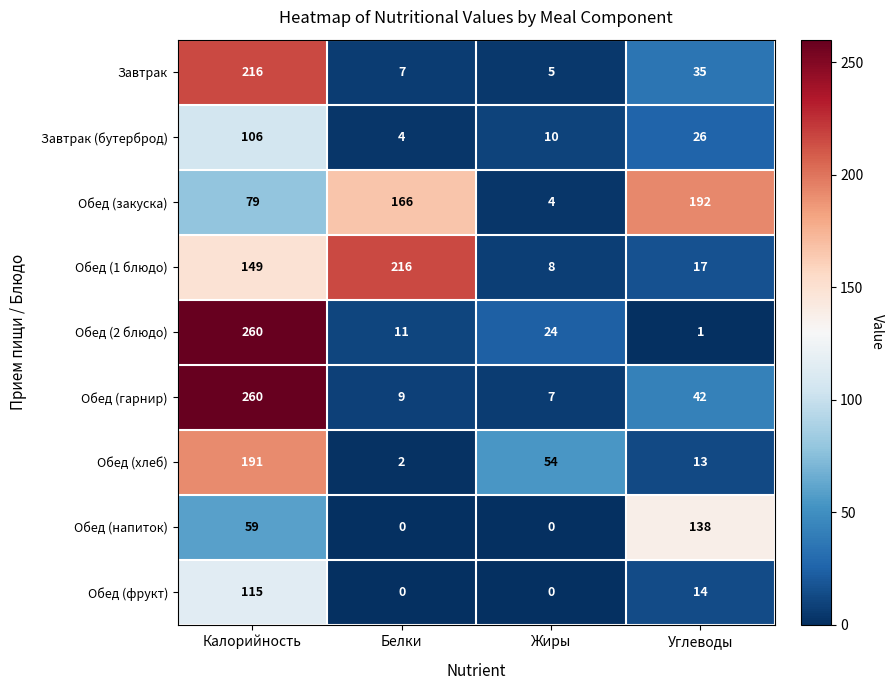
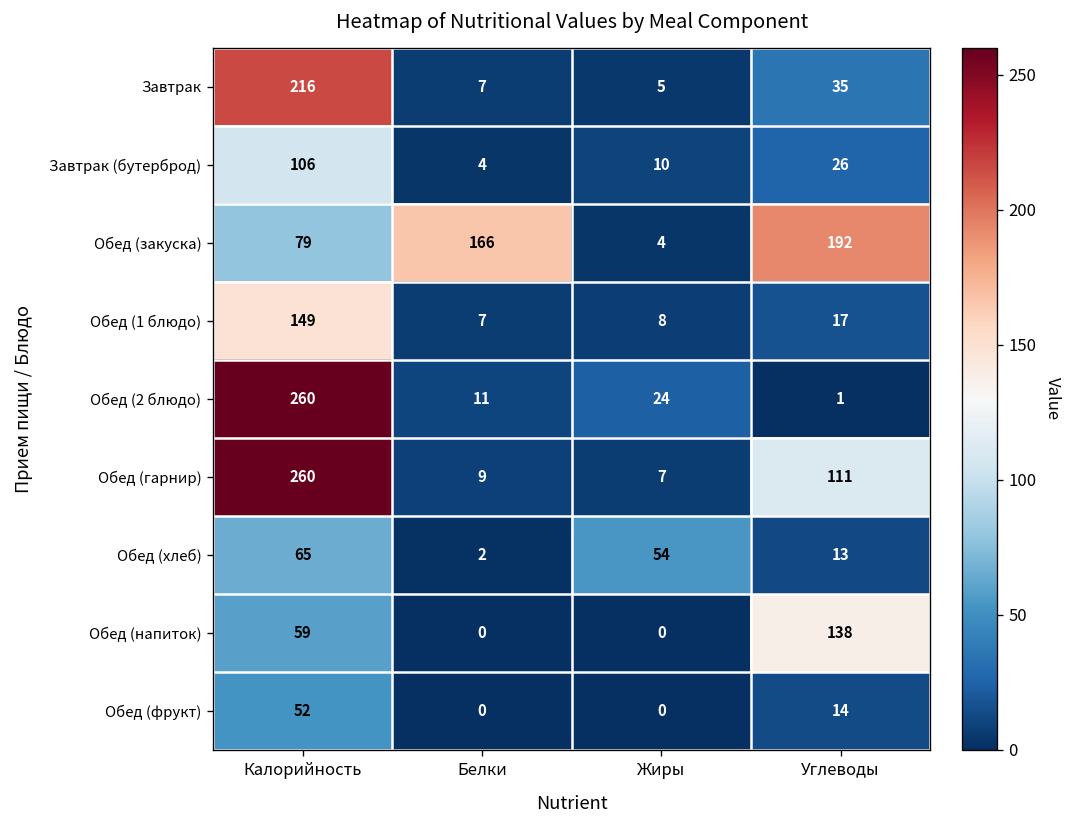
Обед (1 блюдо), Белки: 216 -> 7
Обед (гарнир), Углеводы: 42 -> 111
Обед (хлеб), Калорийность: 191 -> 65
Обед (фрукт), Калорийность: 115 -> 52
